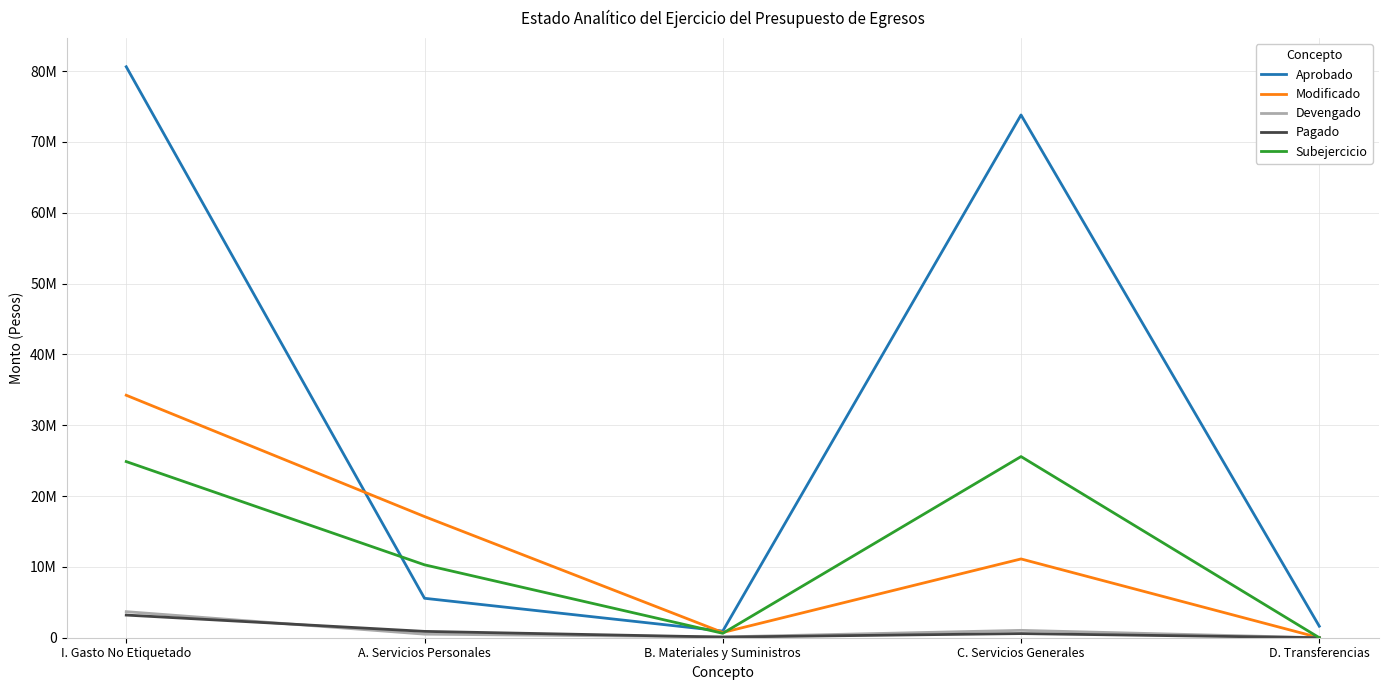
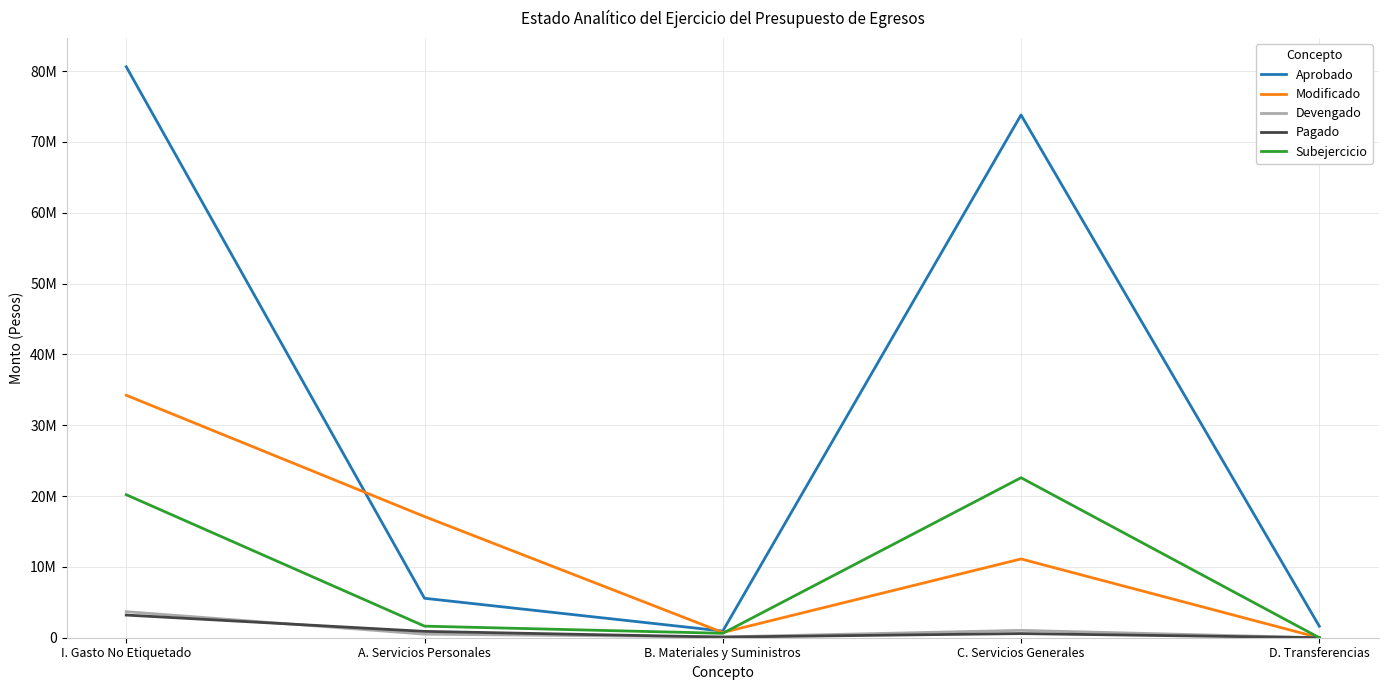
Subejercicio, I. Gasto No Etiquetado: 25000000 -> 20000000
Subejercicio, A. Servicios Personales: 10000000 -> 2000000
Subejercicio, C. Servicios Generales: 26000000 -> 23000000
